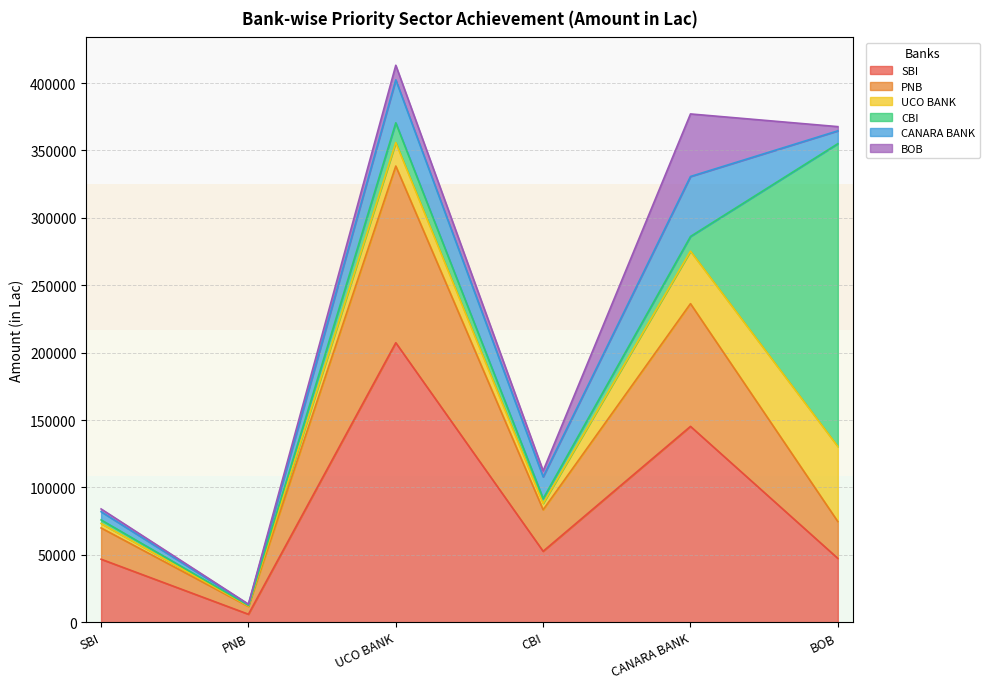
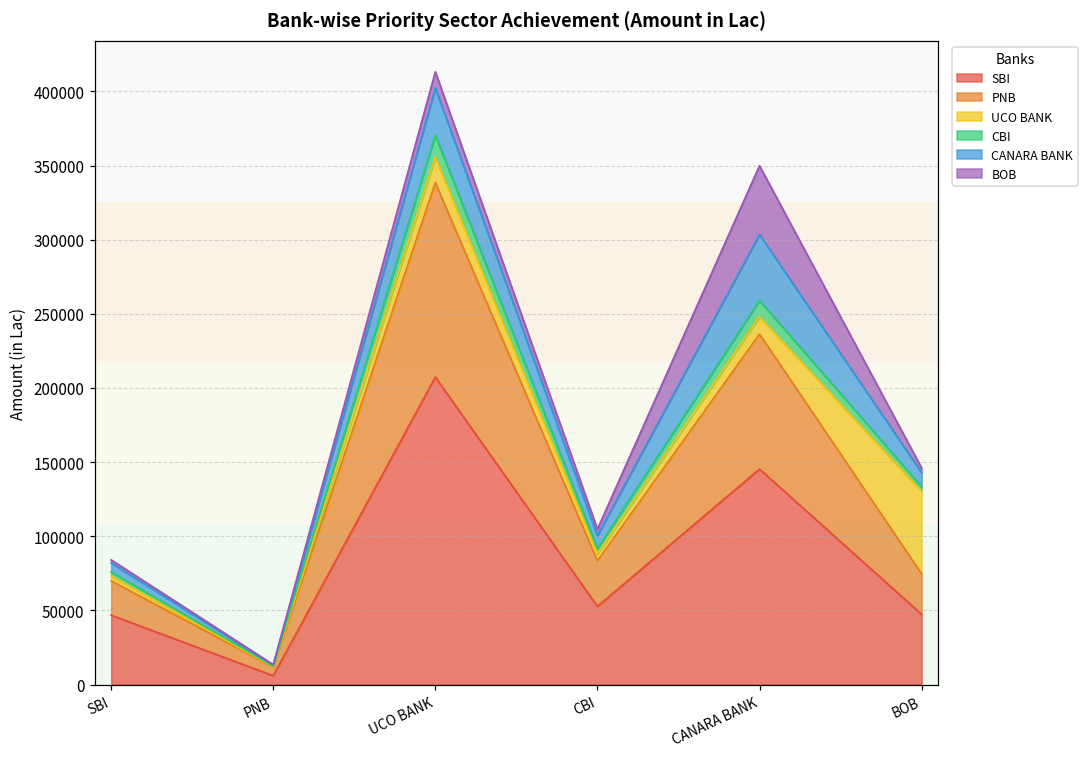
CANARA BANK, CBI: 16000 -> 9000
UCO BANK, CANARA BANK: 39000 -> 12000
CBI, BOB: 225000 -> 3000
